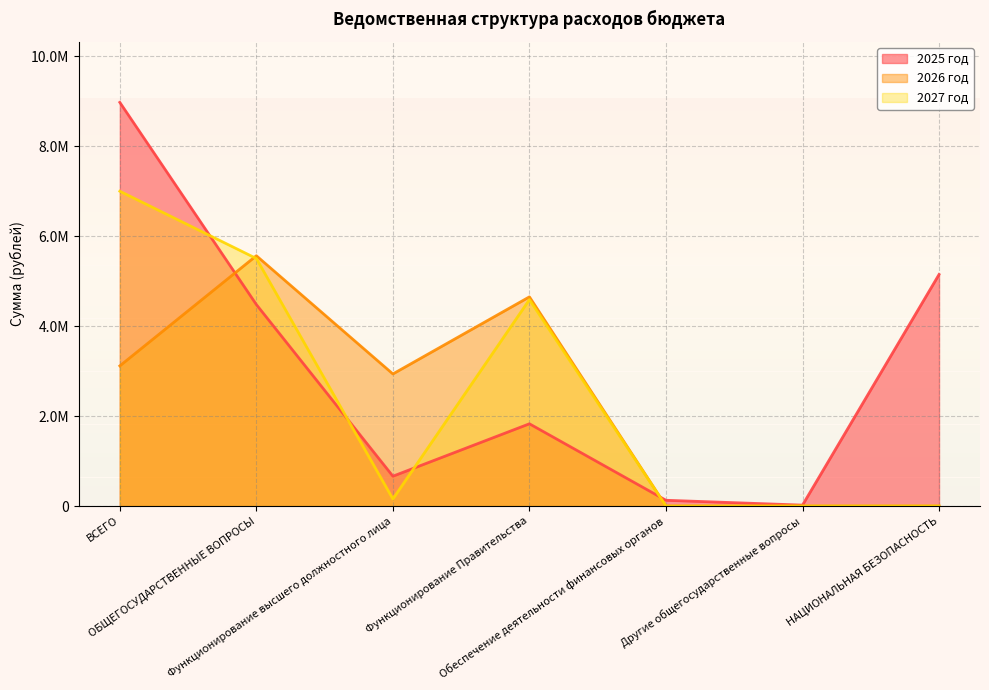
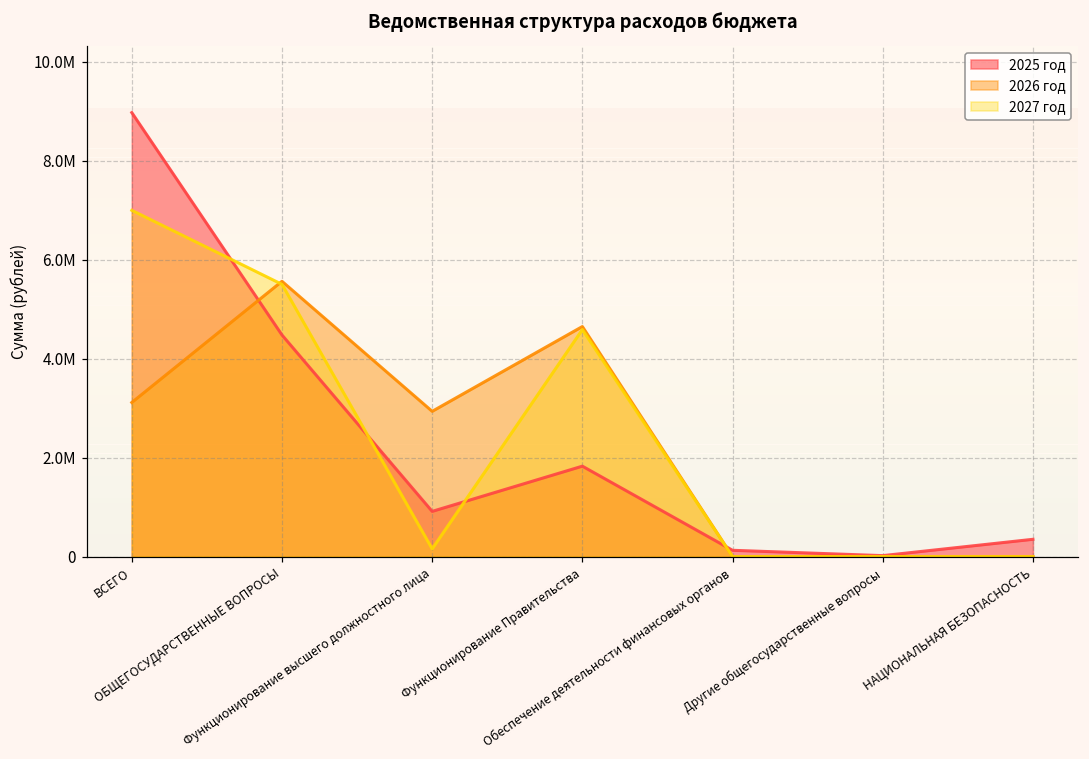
2025 год, Функционирование высшего должностного лица: 700000 -> 900000
2025 год, НАЦИОНАЛЬНАЯ БЕЗОПАСНОСТЬ: 5100000 -> 400000
